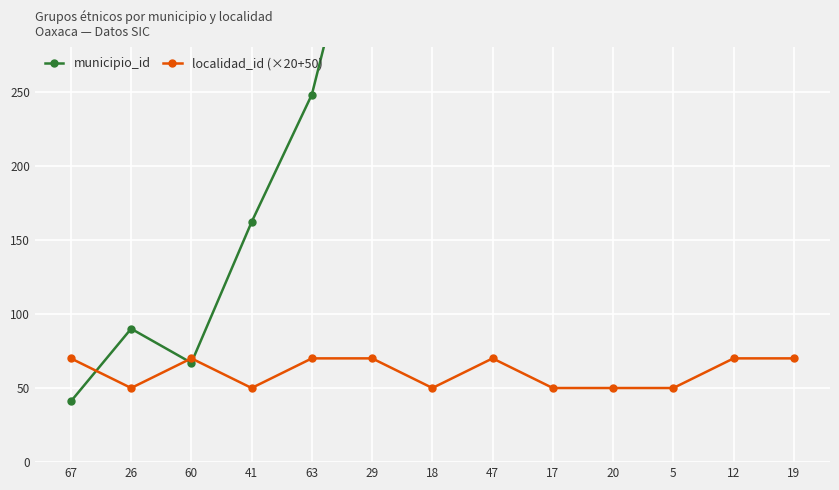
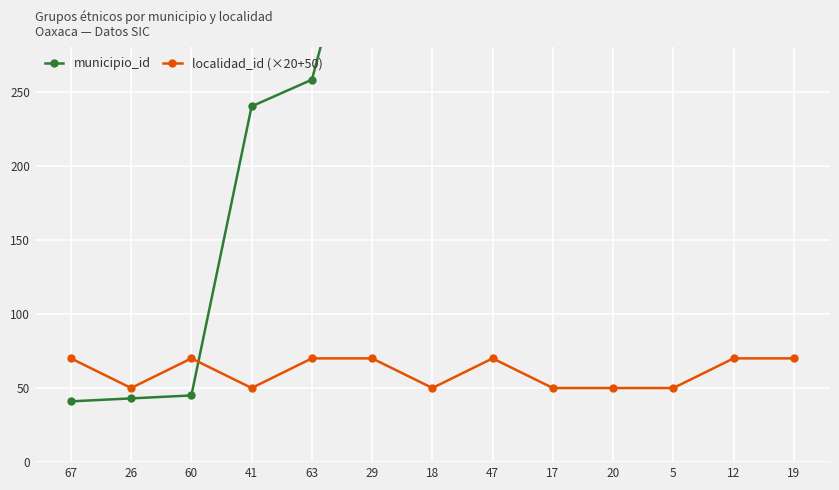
municipio_id, 26: 90 -> 43
municipio_id, 60: 67 -> 45
municipio_id, 41: 162 -> 240
municipio_id, 63: 248 -> 258
